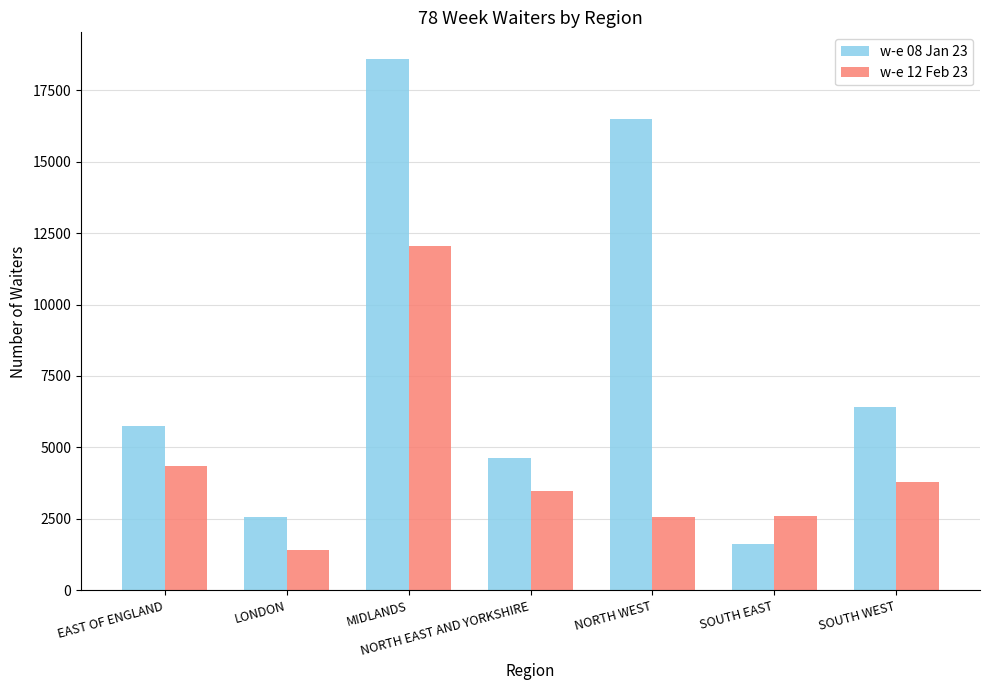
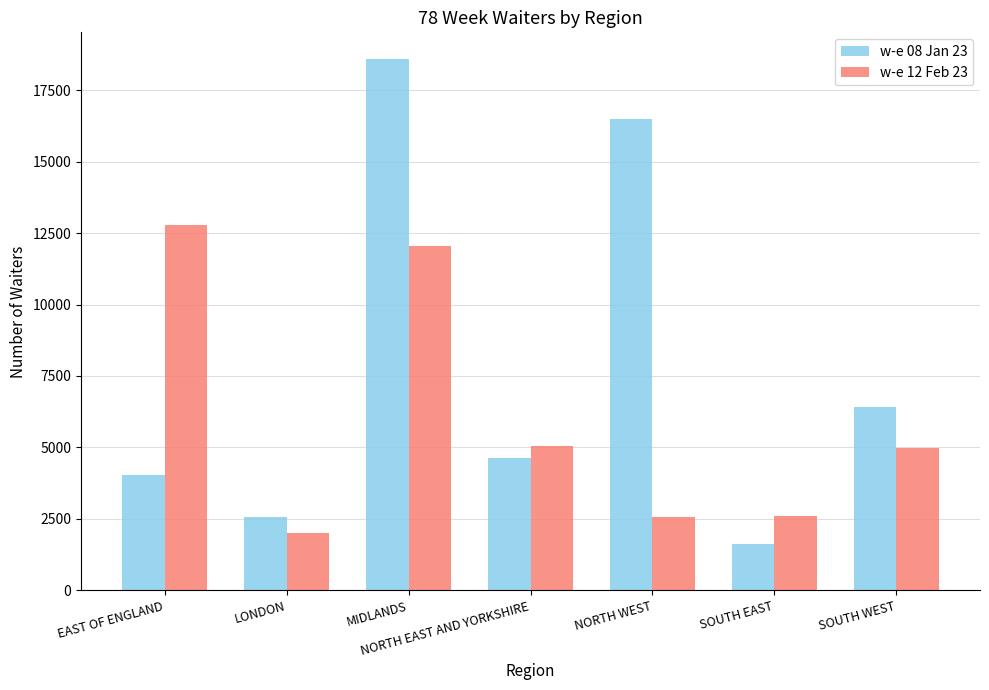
w-e 08 Jan 23, EAST OF ENGLAND: 5700 -> 4000
w-e 12 Feb 23, EAST OF ENGLAND: 4300 -> 12800
w-e 12 Feb 23, LONDON: 1400 -> 2000
w-e 12 Feb 23, NORTH EAST AND YORKSHIRE: 3500 -> 5000
w-e 12 Feb 23, SOUTH WEST: 3800 -> 5000
